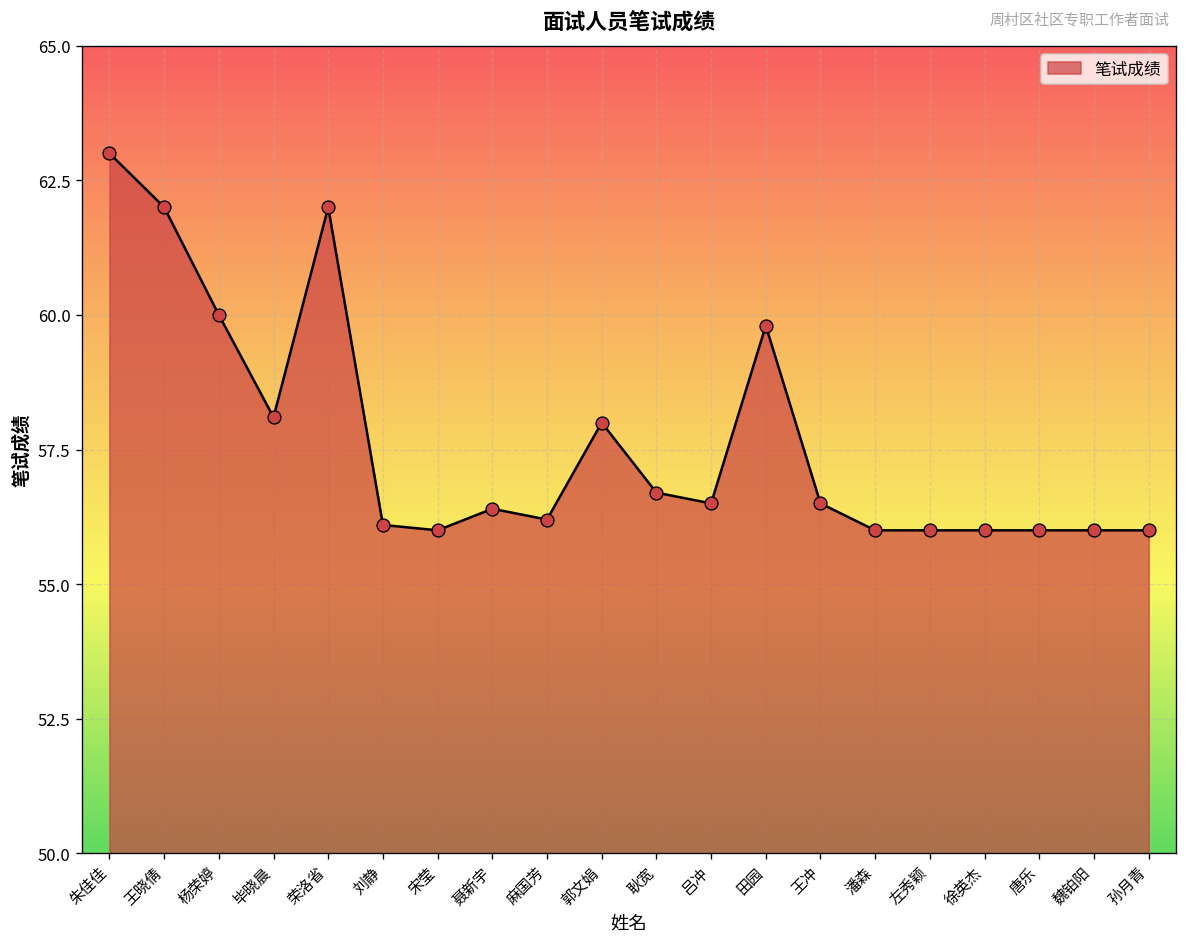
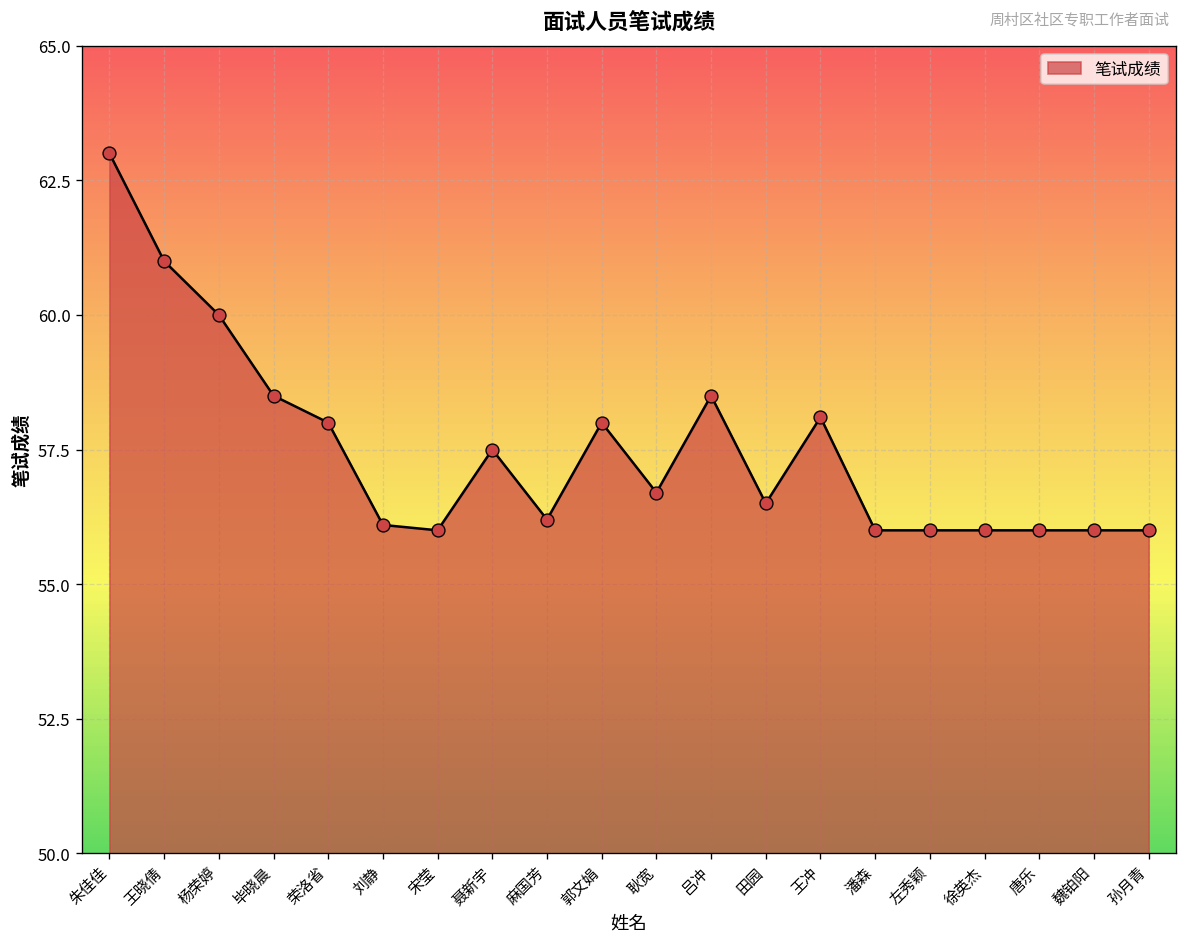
王晓倩: 62 -> 61
毕晓晨: 58.1 -> 58.5
荣洛省: 62 -> 58
聂新宇: 56.4 -> 57.5
吕冲: 56.5 -> 58.5
田园: 59.8 -> 56.5
王冲: 56.5 -> 58.1
